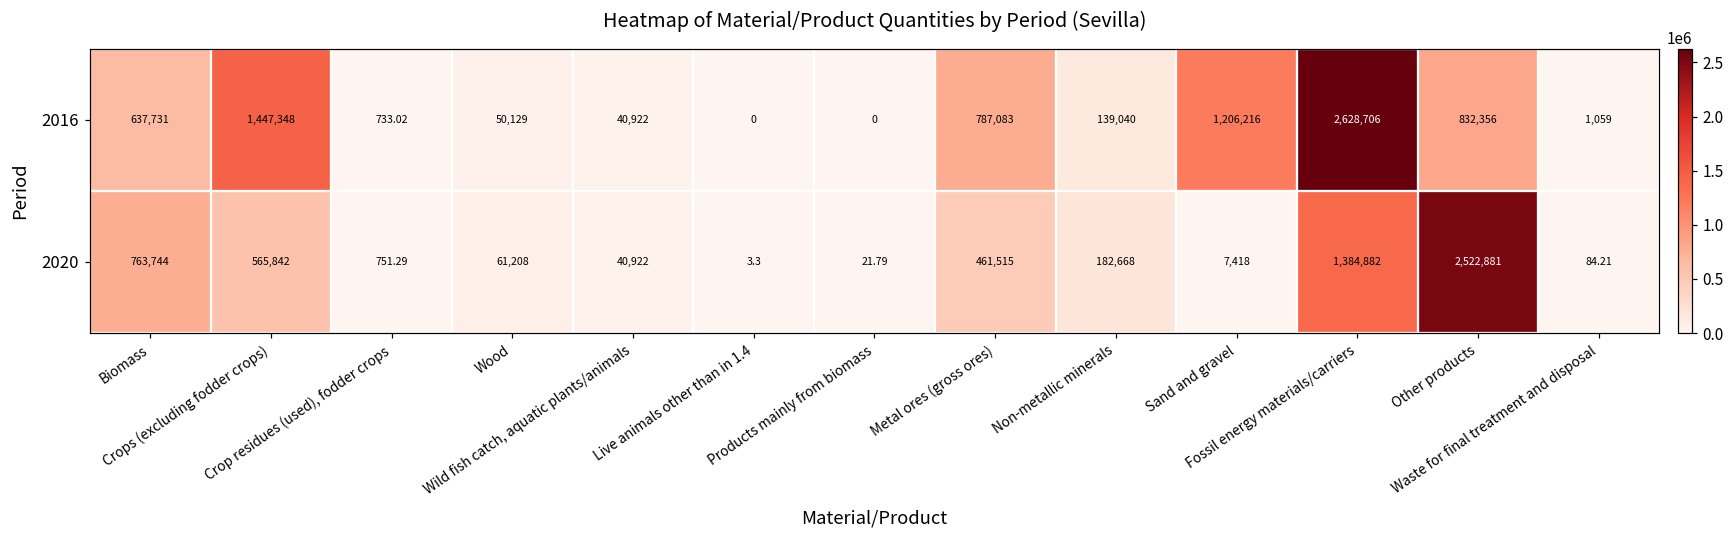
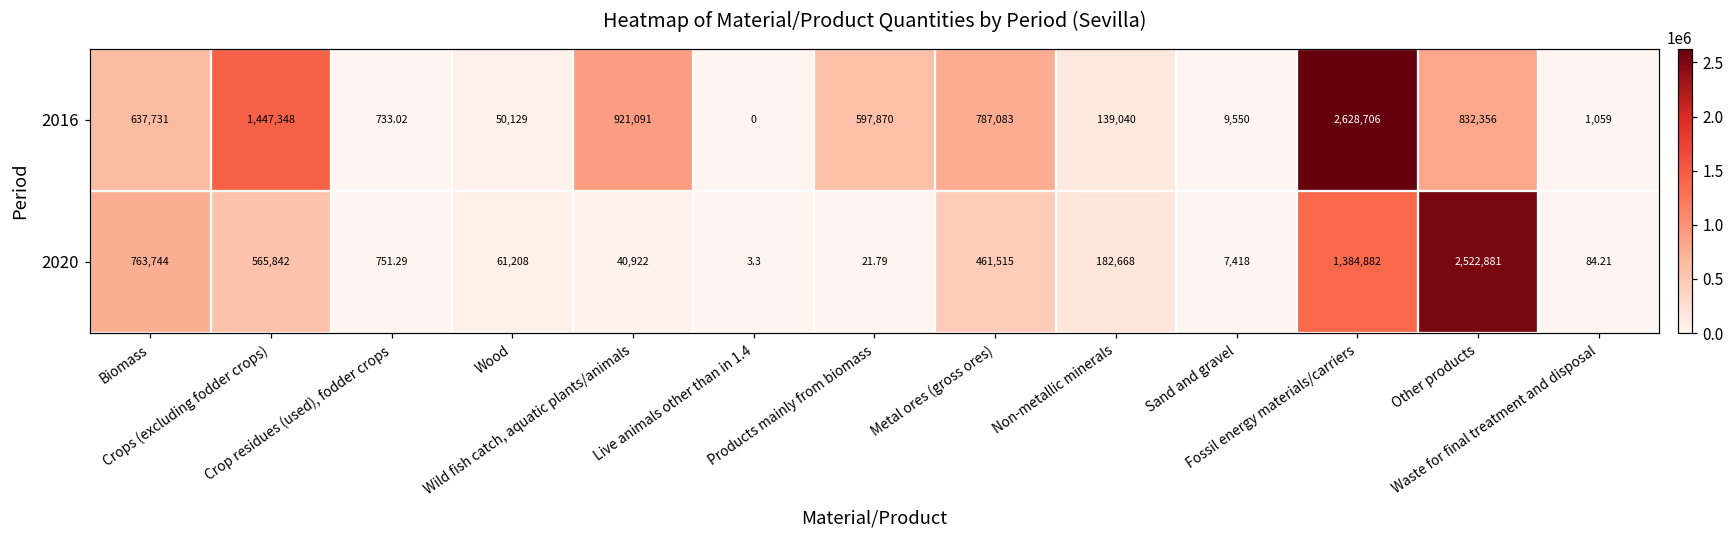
2016, Wild fish catch, aquatic plants/animals: 40,922 -> 921,091
2016, Products mainly from biomass: 0 -> 597,870
2016, Sand and gravel: 1,206,216 -> 9,550
